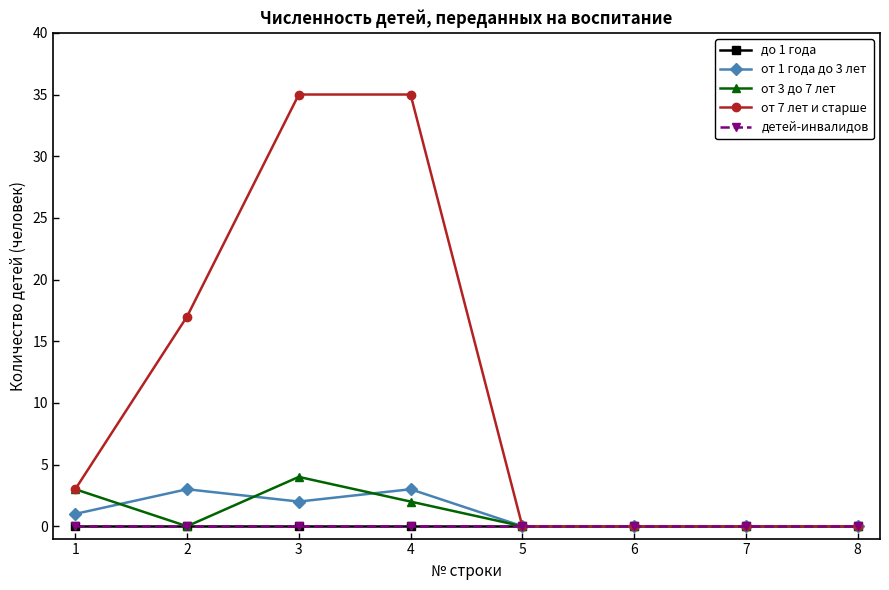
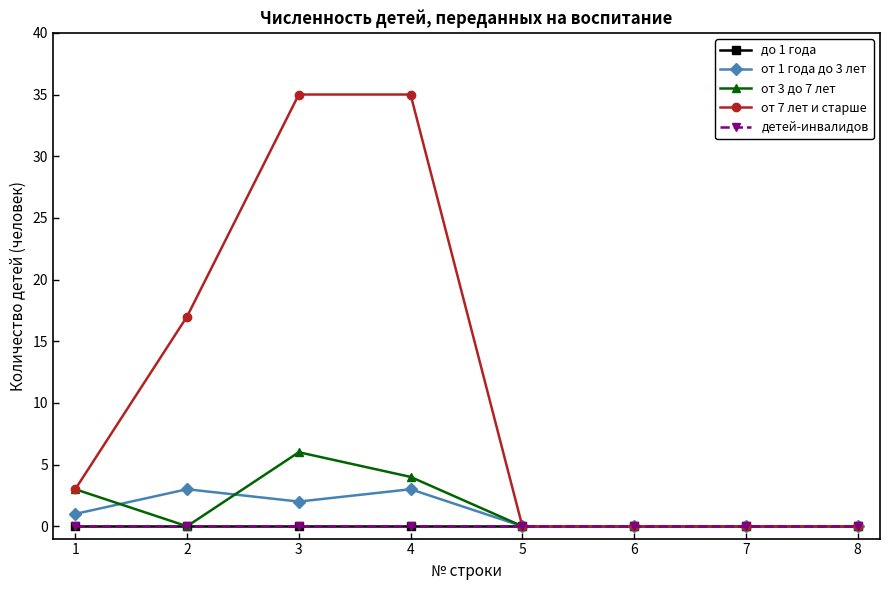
от 3 до 7 лет, 3: 4 -> 6
от 3 до 7 лет, 4: 2 -> 4
